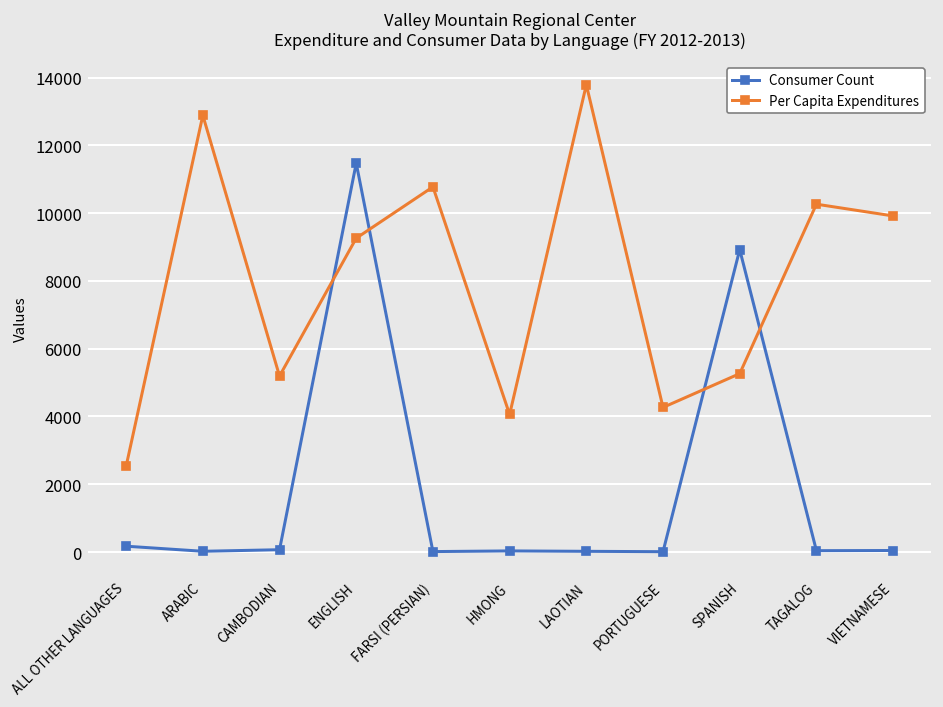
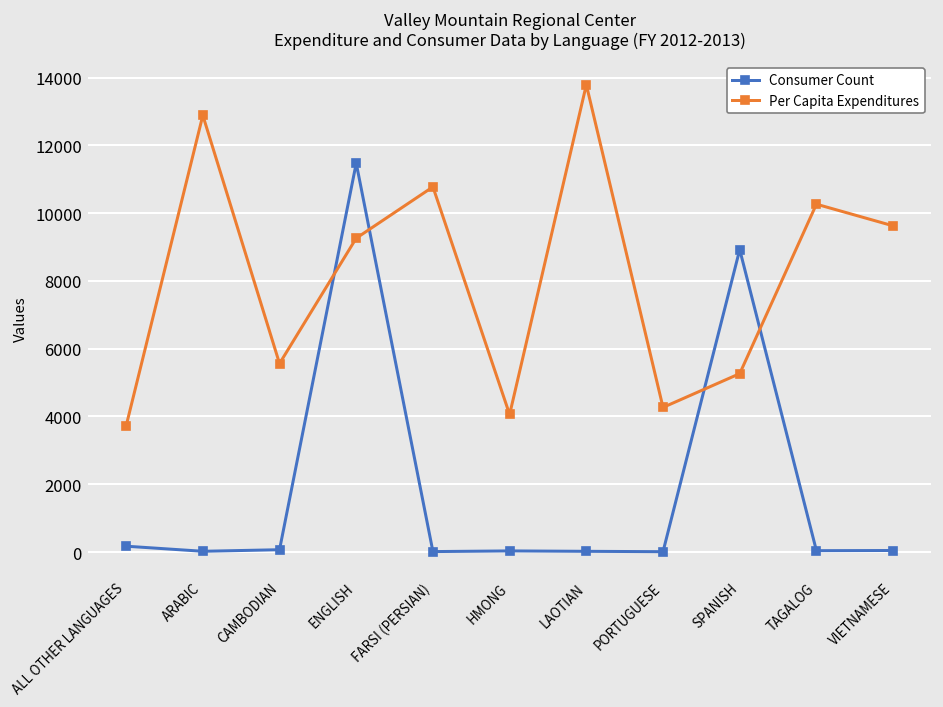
Per Capita Expenditures, ALL OTHER LANGUAGES: 2500 -> 3700
Per Capita Expenditures, CAMBODIAN: 5200 -> 5600
Per Capita Expenditures, VIETNAMESE: 9900 -> 9600
